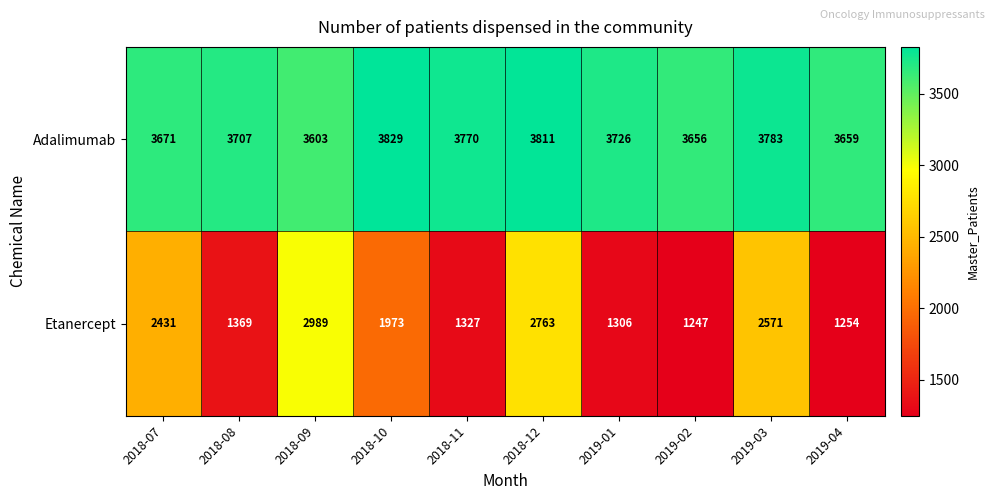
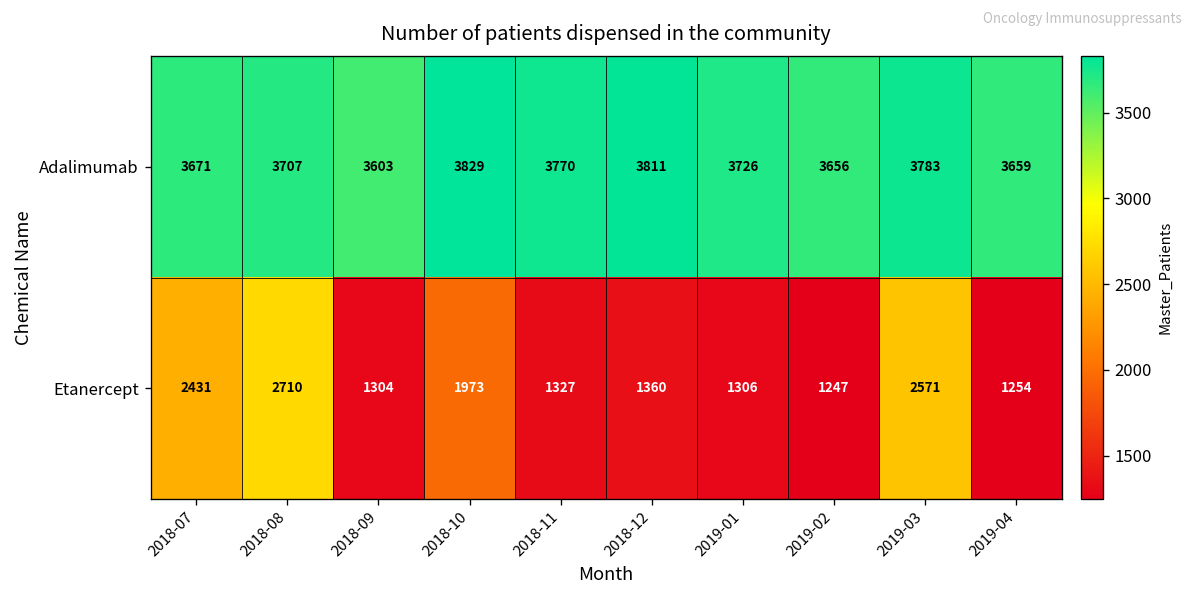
Etanercept, 2018-08: 1369 -> 2710
Etanercept, 2018-09: 2989 -> 1304
Etanercept, 2018-12: 2763 -> 1360
